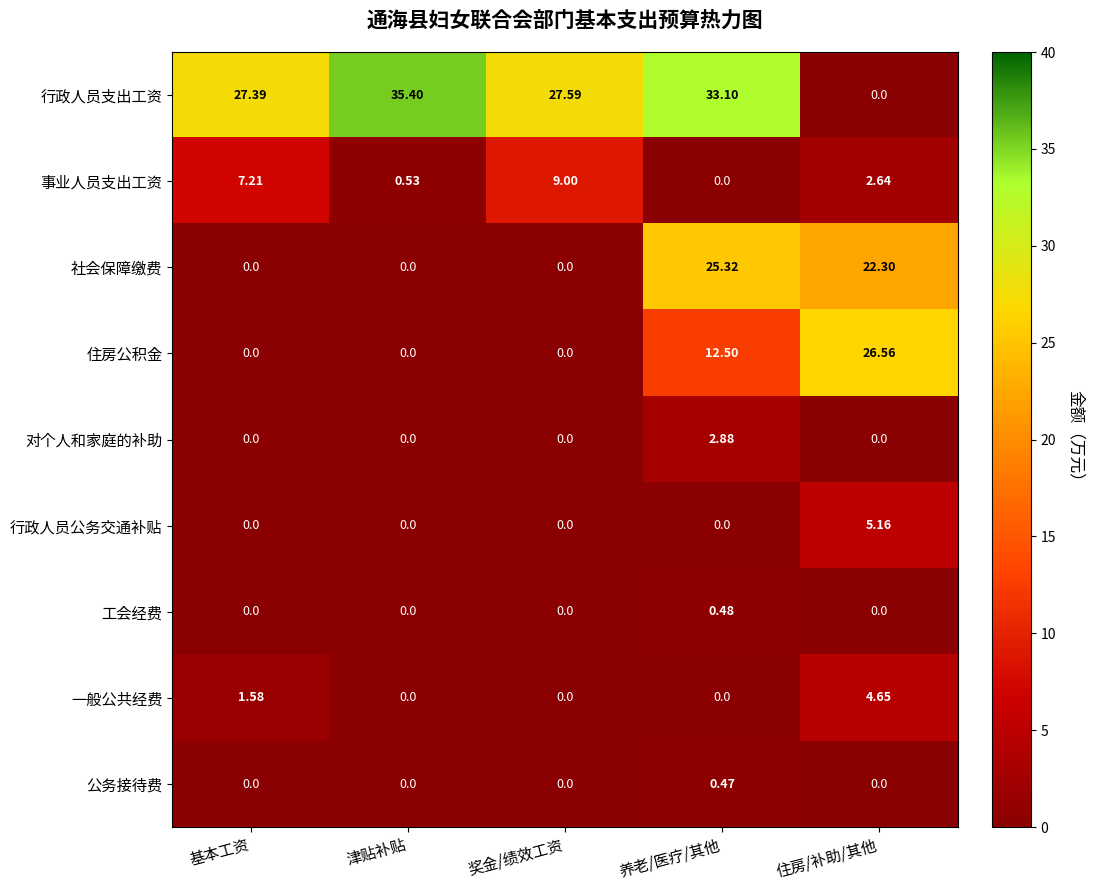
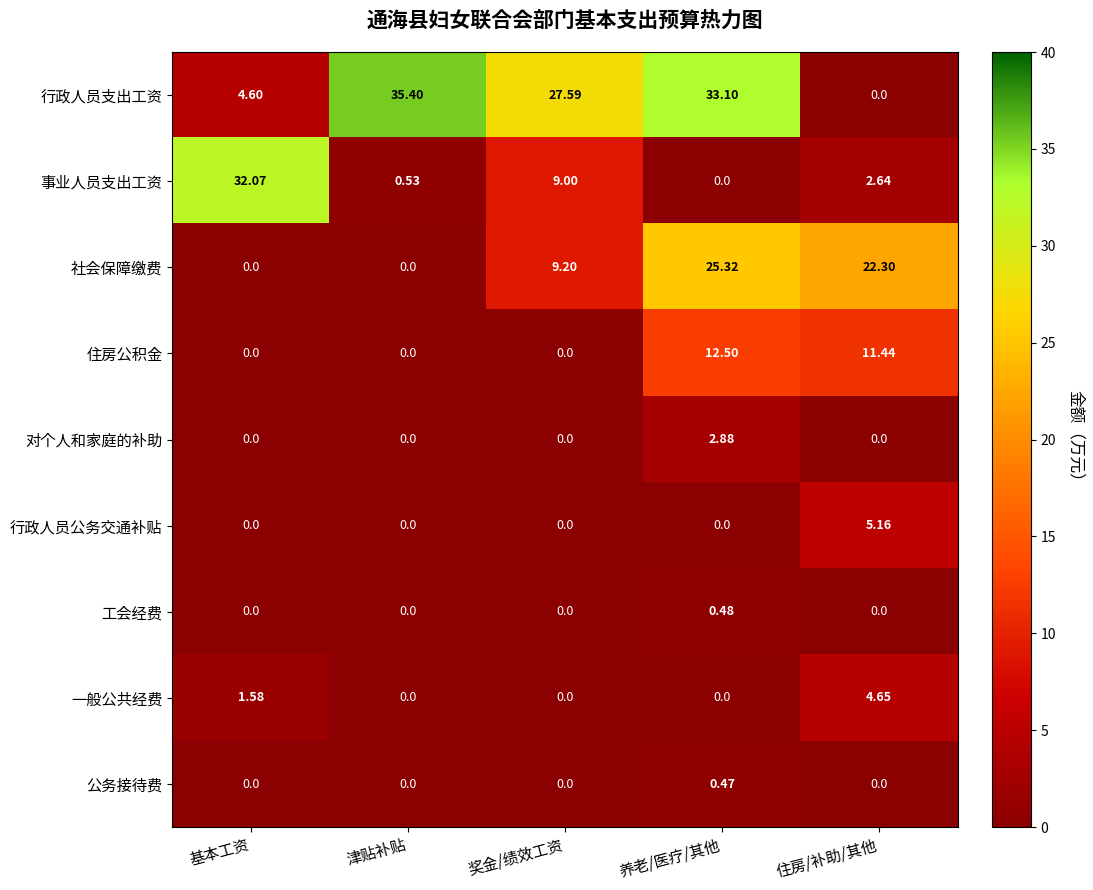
行政人员支出工资, 基本工资: 27.39 -> 4.60
事业人员支出工资, 基本工资: 7.21 -> 32.07
社会保障缴费, 奖金/绩效工资: 0.0 -> 9.20
住房公积金, 住房/补助/其他: 26.56 -> 11.44
